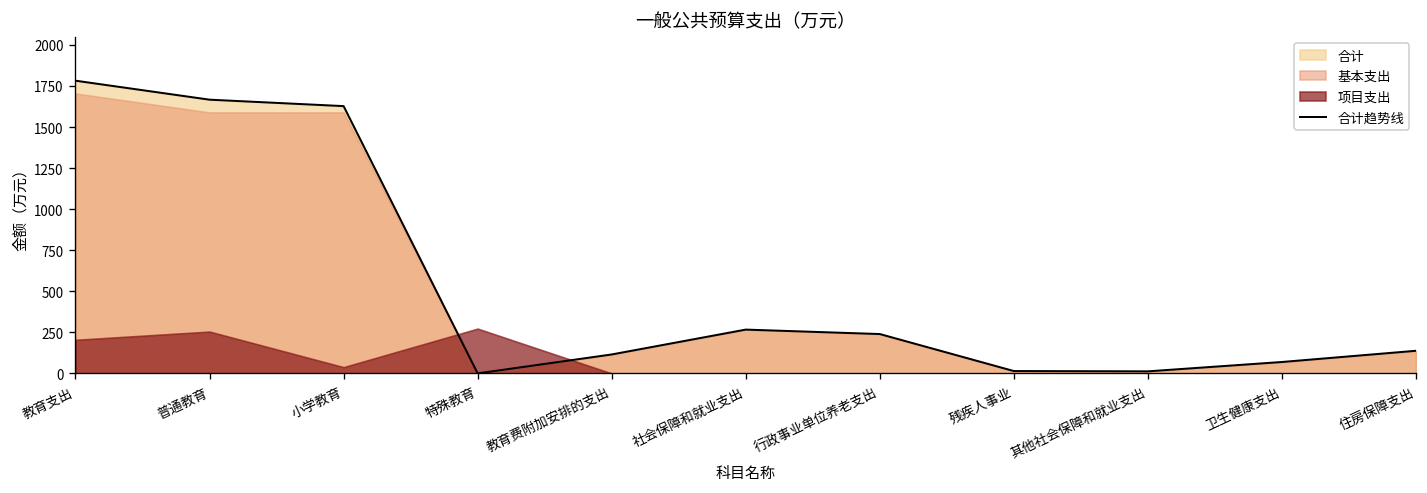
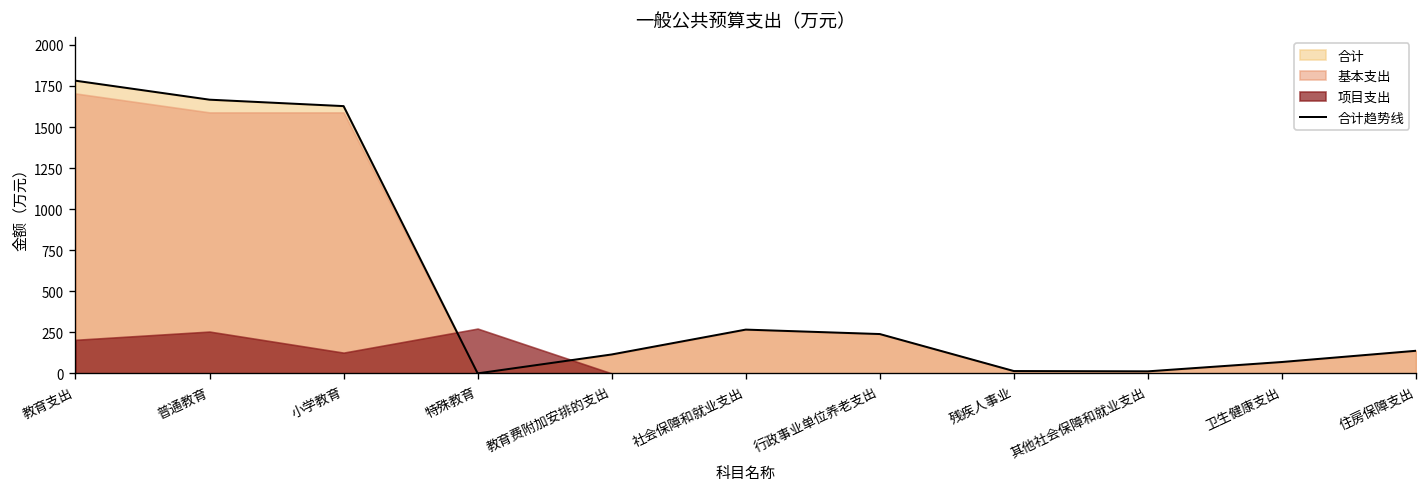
项目支出, 小学教育: 40 -> 130
